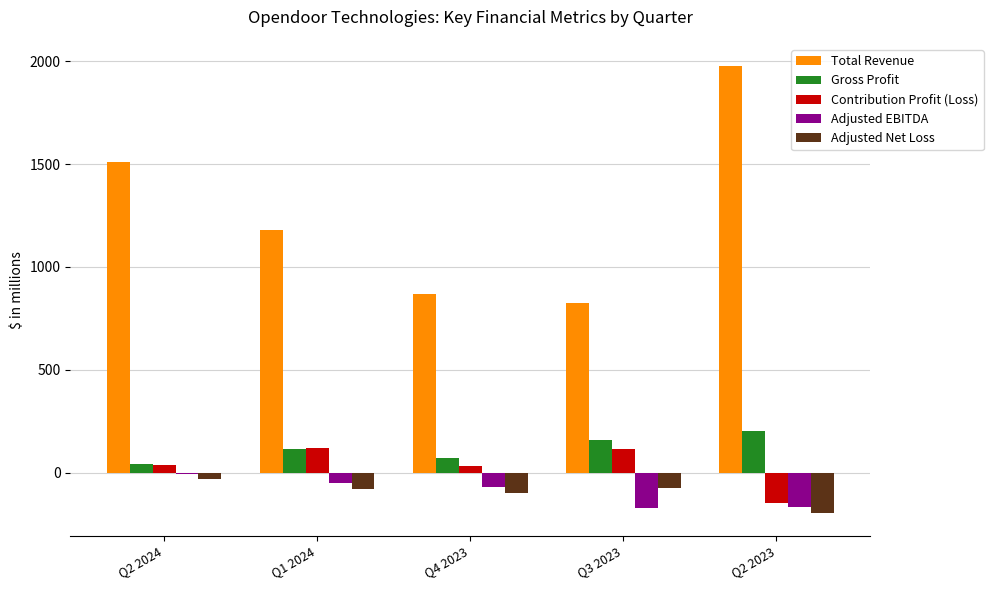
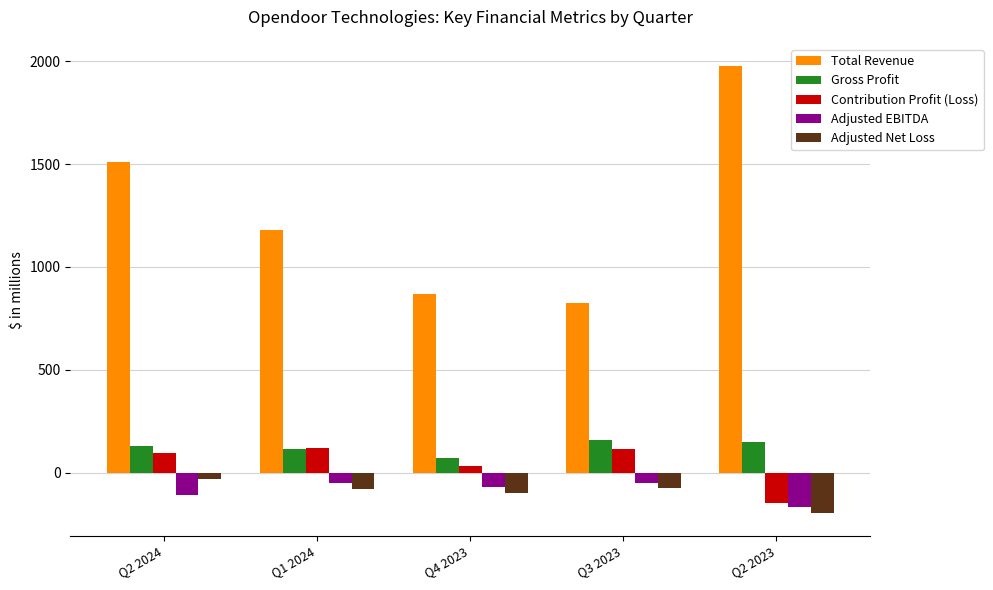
Gross Profit, Q2 2024: 40 -> 130
Contribution Profit (Loss), Q2 2024: 40 -> 100
Adjusted EBITDA, Q2 2024: -10 -> -110
Adjusted EBITDA, Q3 2023: -170 -> -50
Gross Profit, Q2 2023: 200 -> 150
